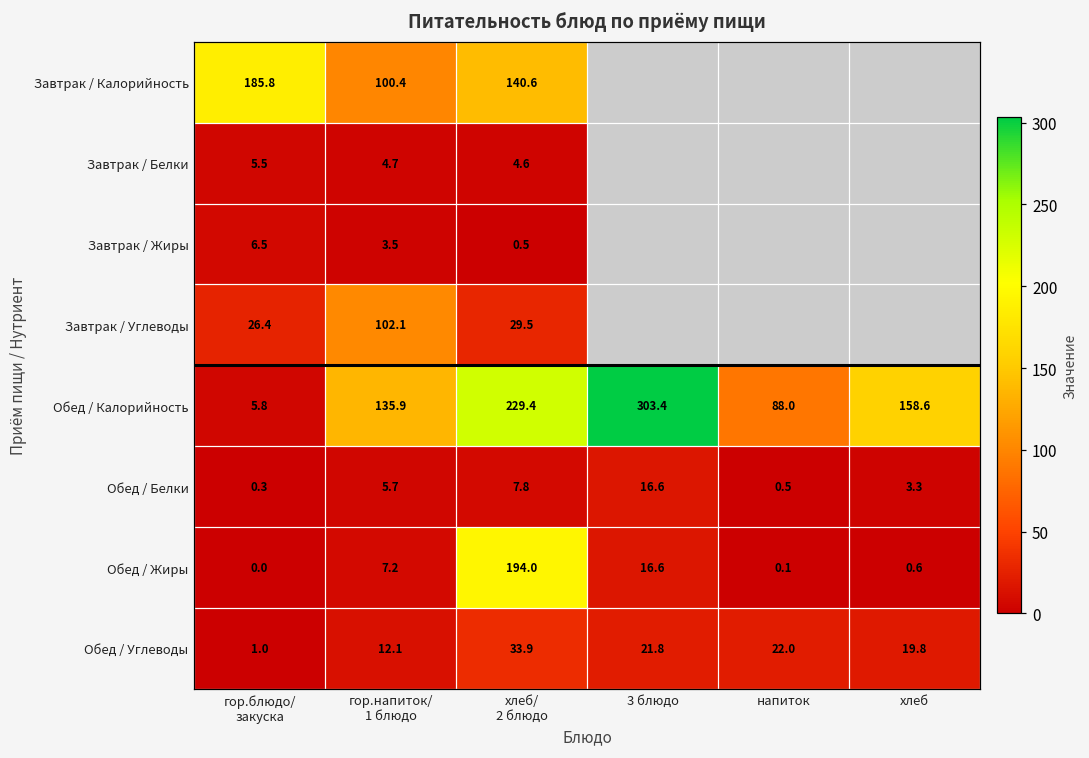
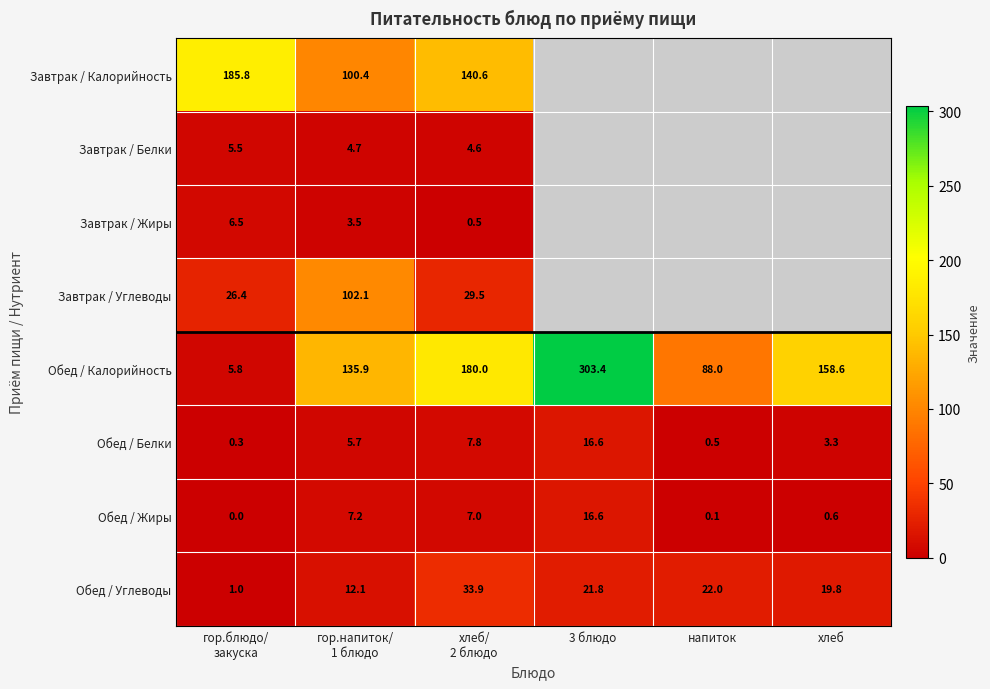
Обед / Калорийность, хлеб/ 2 блюдо: 229.4 -> 180.0
Обед / Жиры, хлеб/ 2 блюдо: 194.0 -> 7.0
